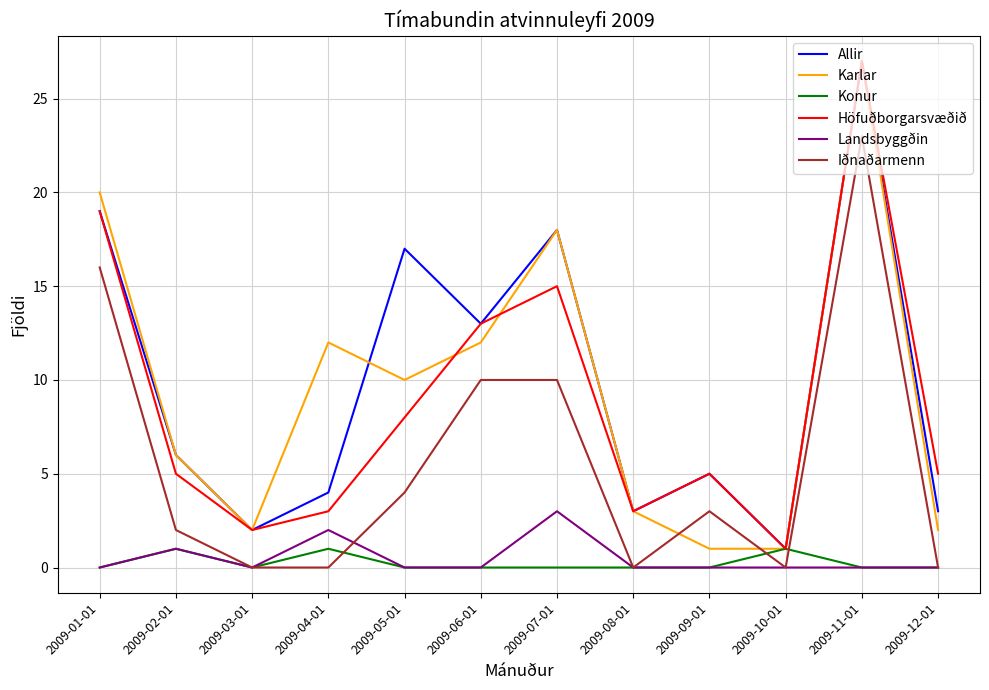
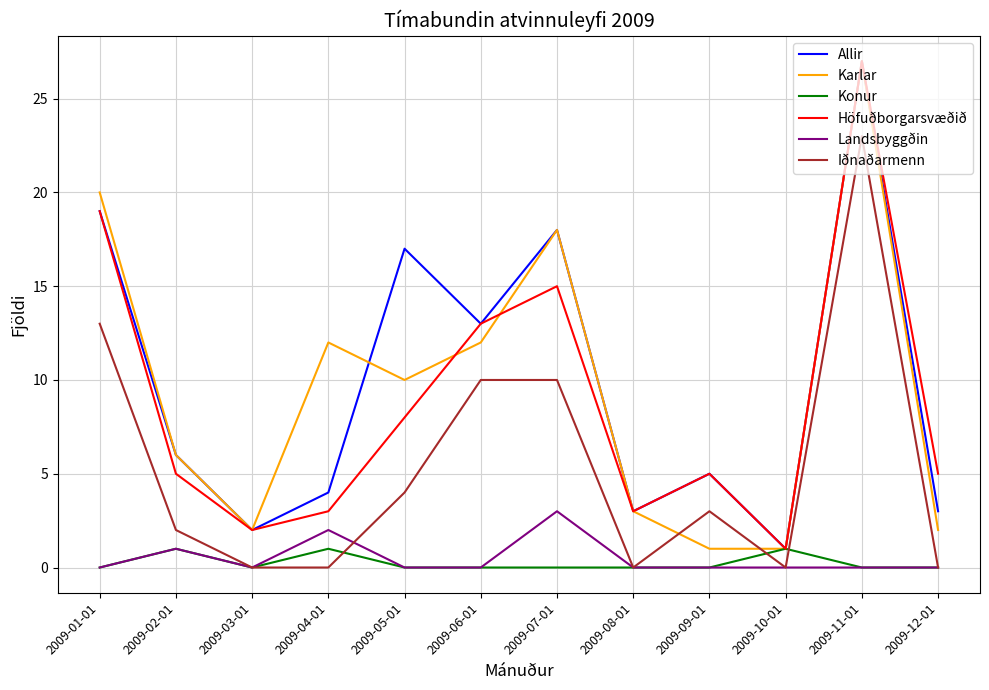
Iðnaðarmenn, 2009-01-01: 16 -> 13
